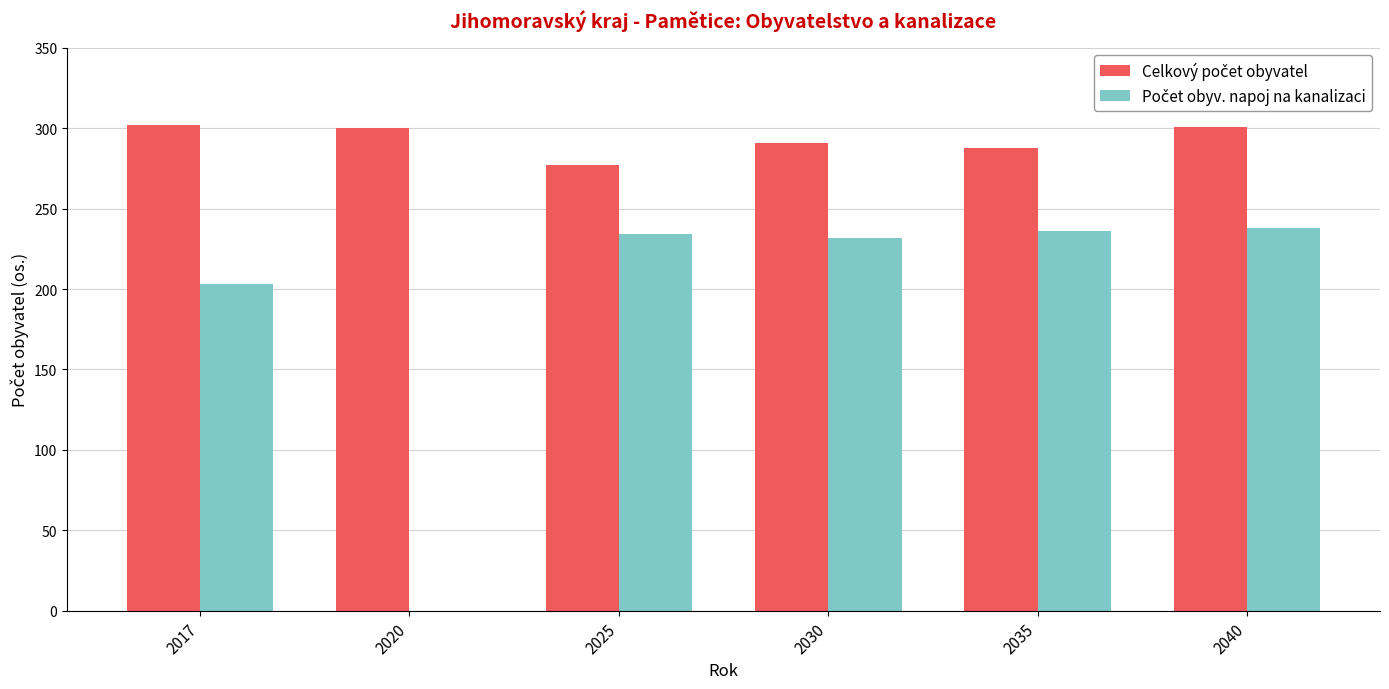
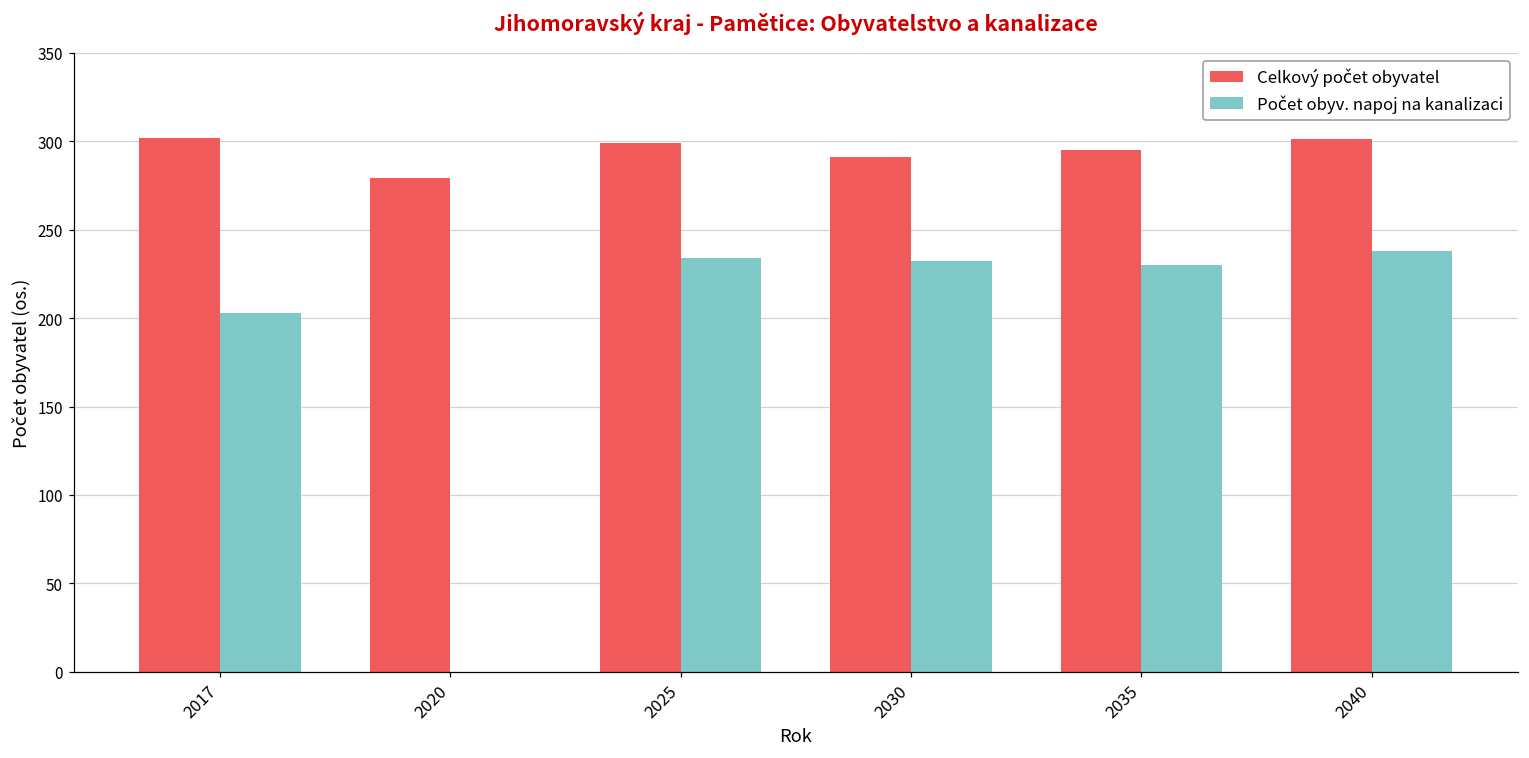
Celkový počet obyvatel, 2020: 300 -> 279
Celkový počet obyvatel, 2025: 277 -> 299
Celkový počet obyvatel, 2035: 288 -> 295
Počet obyv. napoj na kanalizaci, 2035: 236 -> 230
